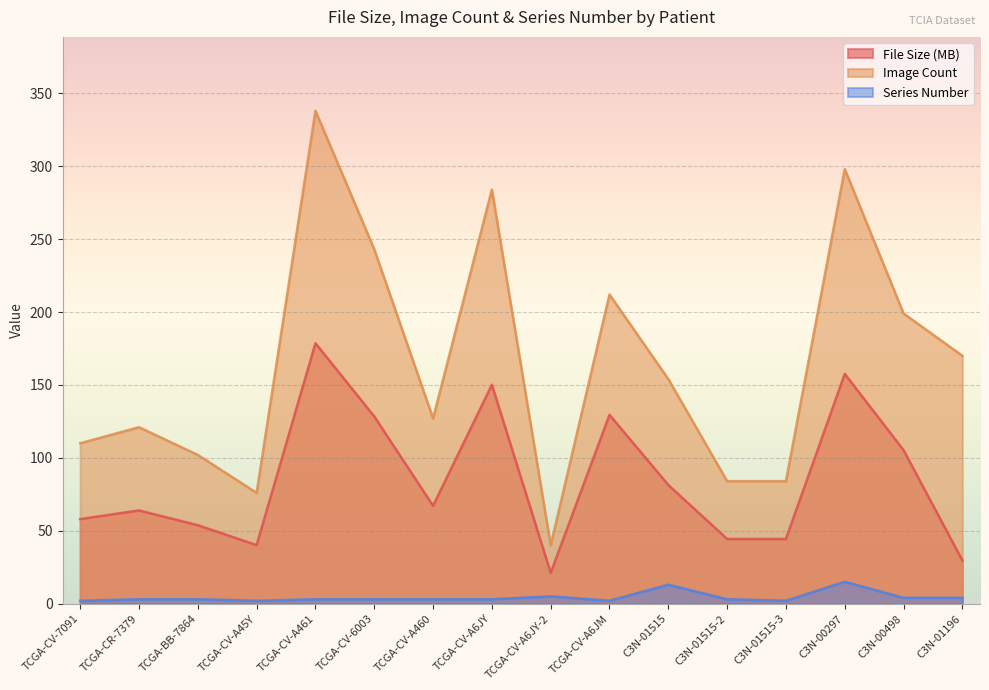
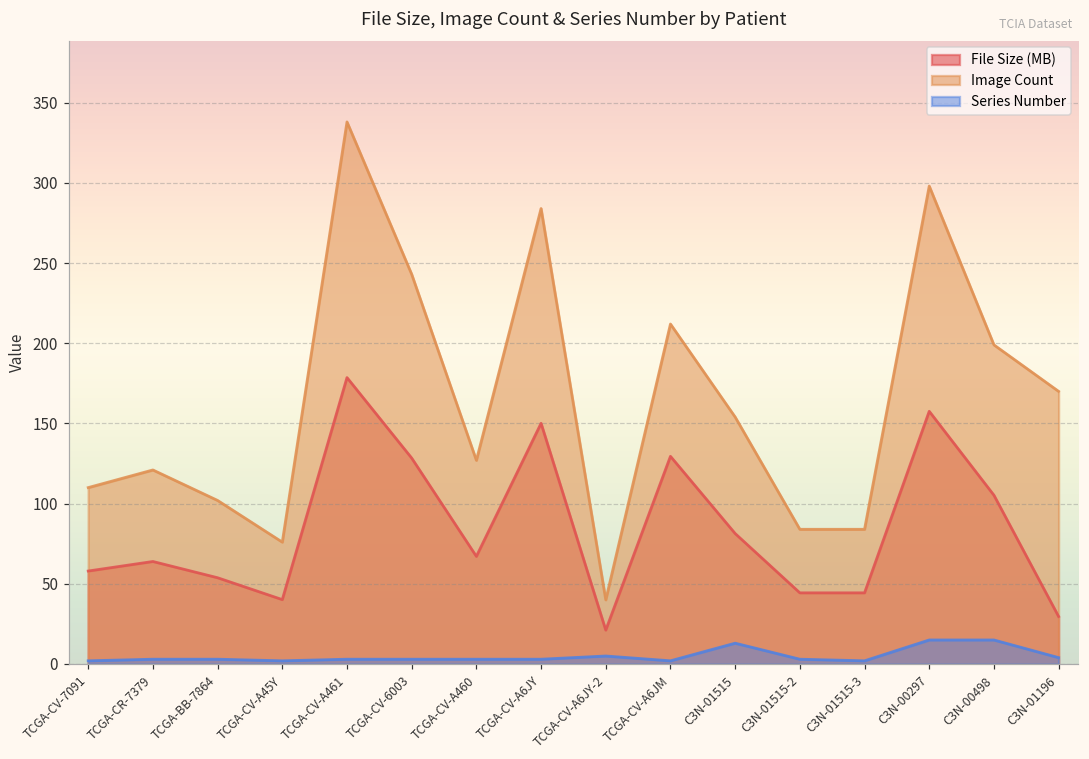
Series Number, C3N-00498: 4 -> 15
